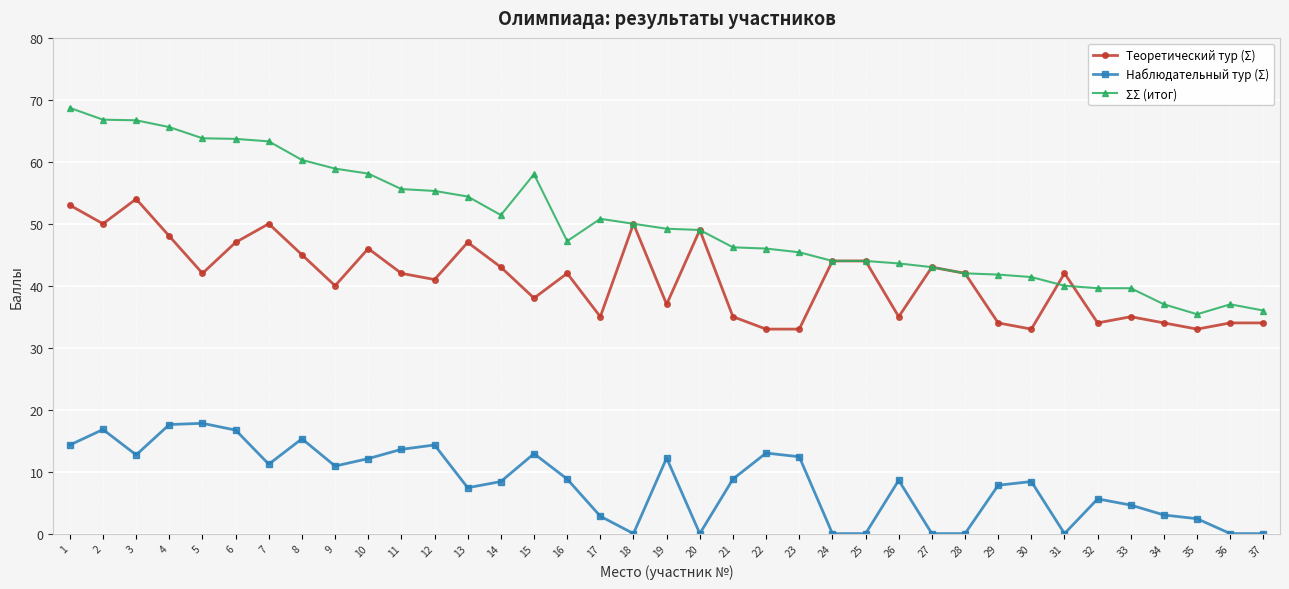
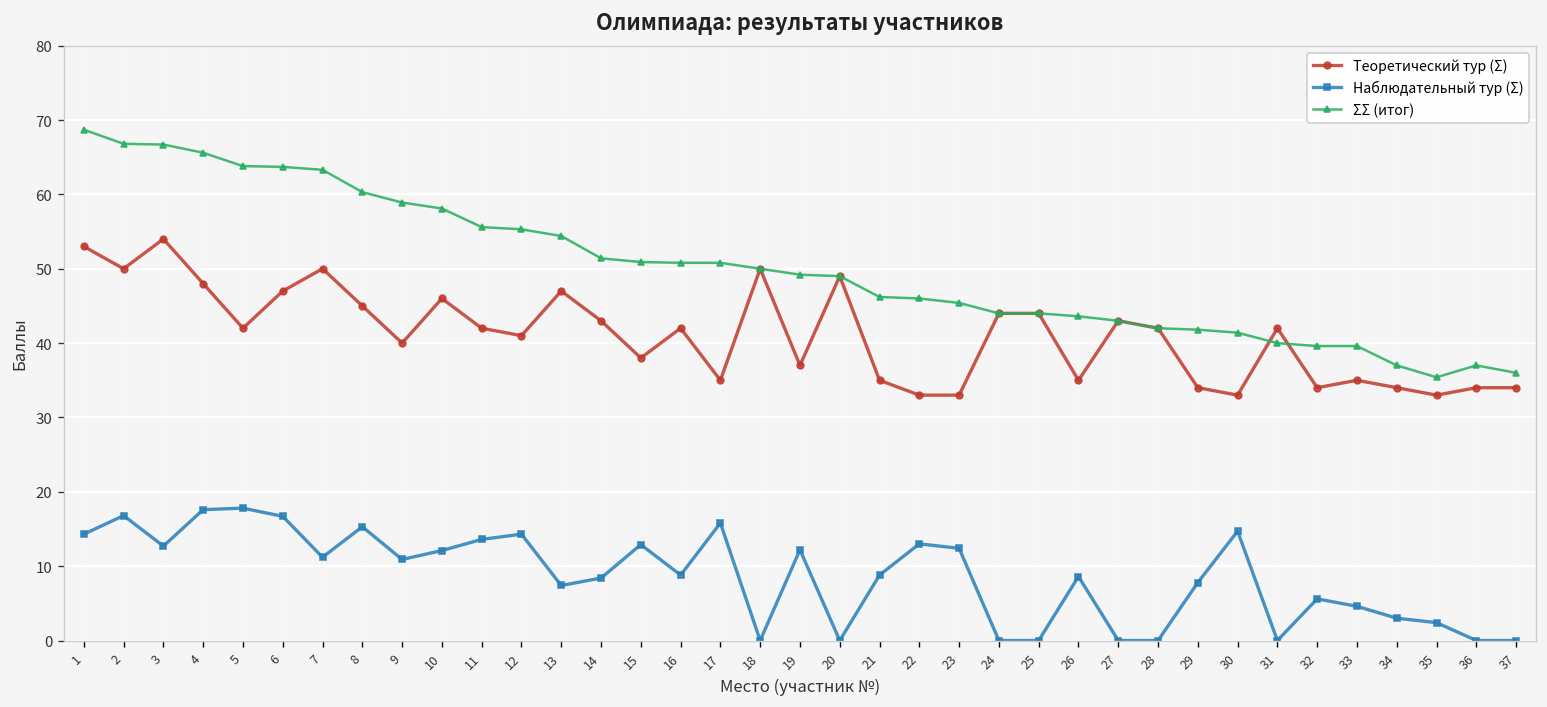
ΣΣ (итог), 15: 58 -> 51
ΣΣ (итог), 16: 47 -> 51
Наблюдательный тур (Σ), 17: 3 -> 16
Наблюдательный тур (Σ), 30: 8 -> 15
